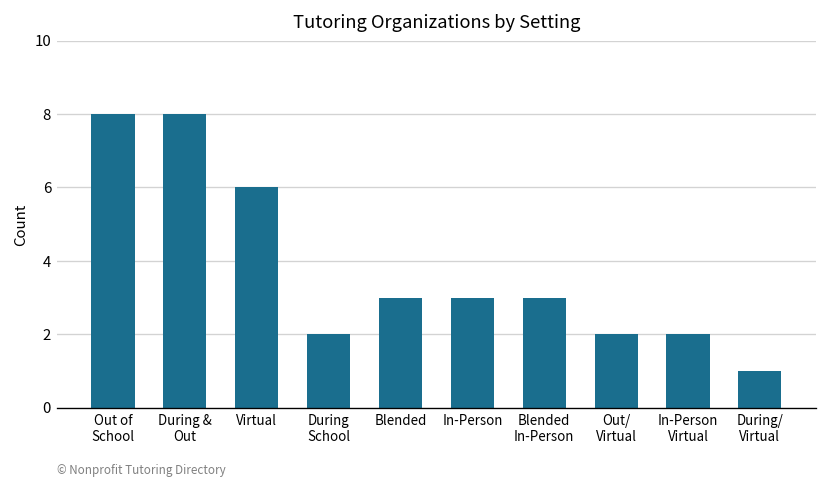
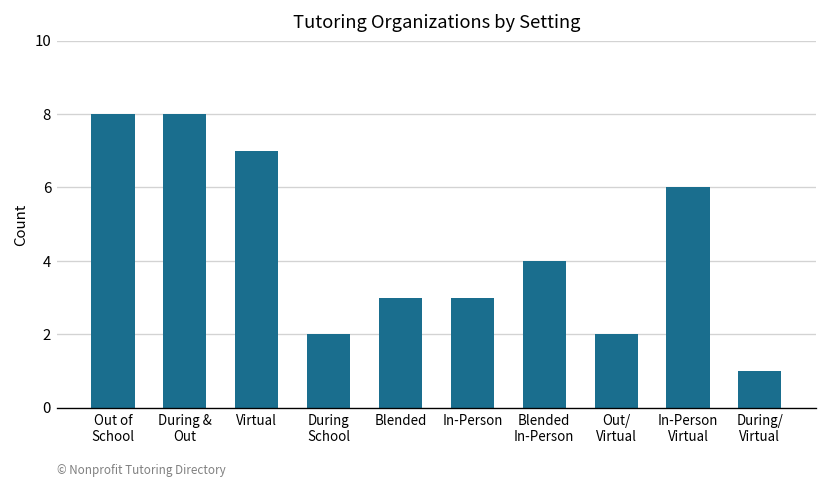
Virtual: 6 -> 7
Blended In-Person: 3 -> 4
In-Person Virtual: 2 -> 6
